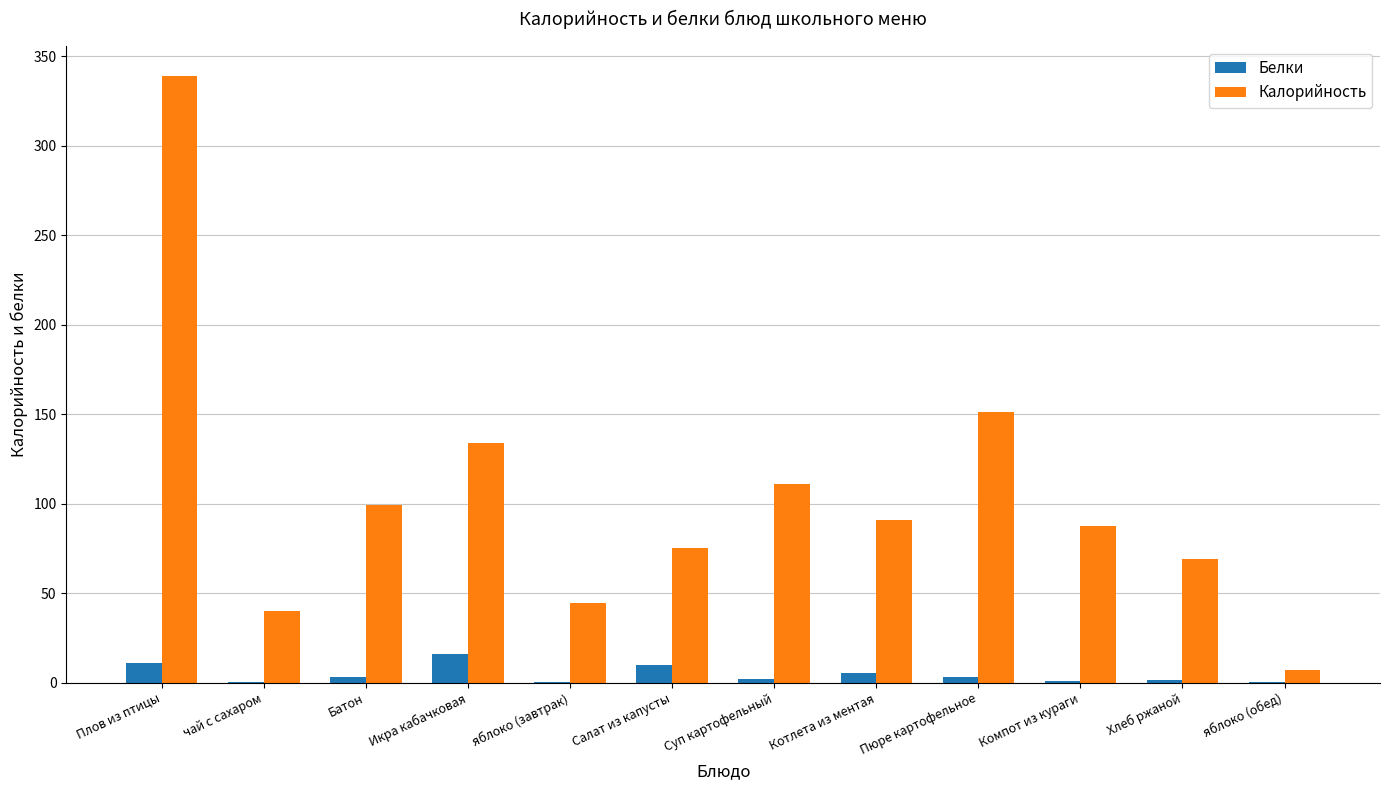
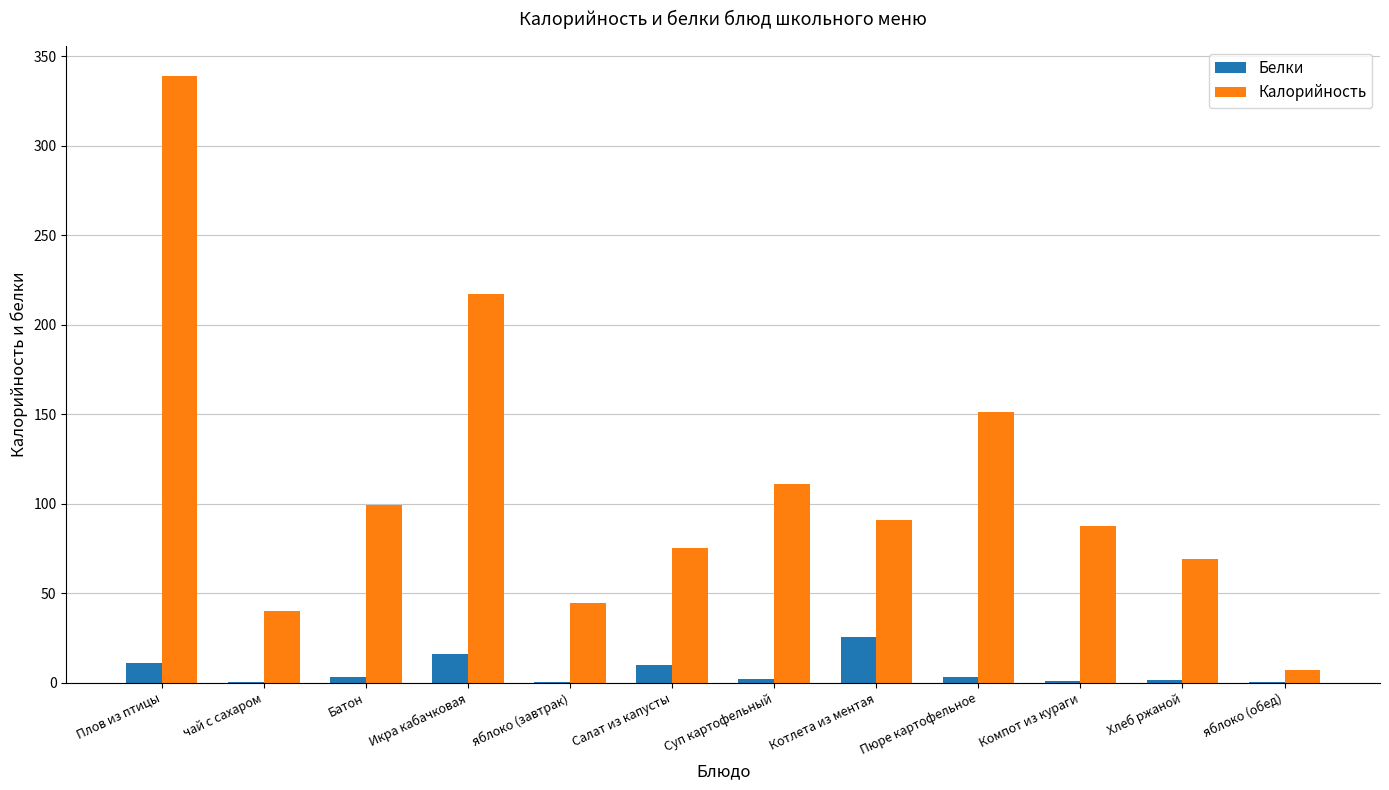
Калорийность, Икра кабачковая: 134 -> 217
Белки, Котлета из ментая: 5 -> 26
